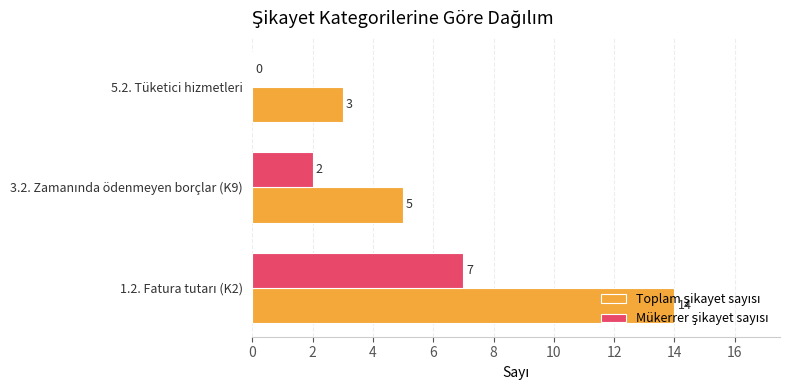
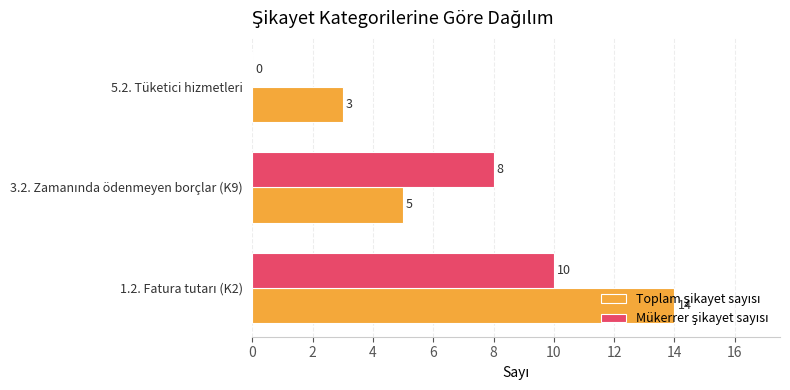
Mükerrer şikayet sayısı, 3.2. Zamanında ödenmeyen borçlar (K9): 2 -> 8
Mükerrer şikayet sayısı, 1.2. Fatura tutarı (K2): 7 -> 10
